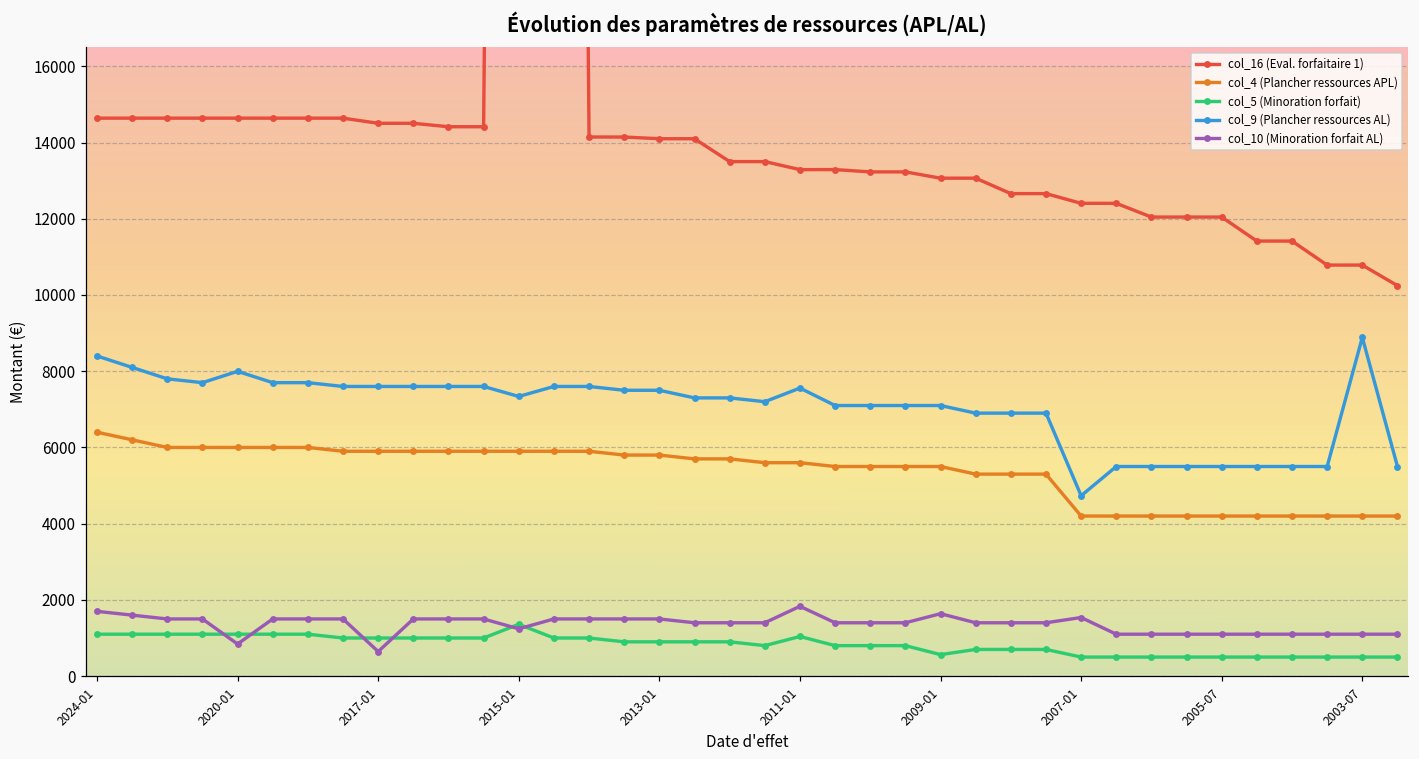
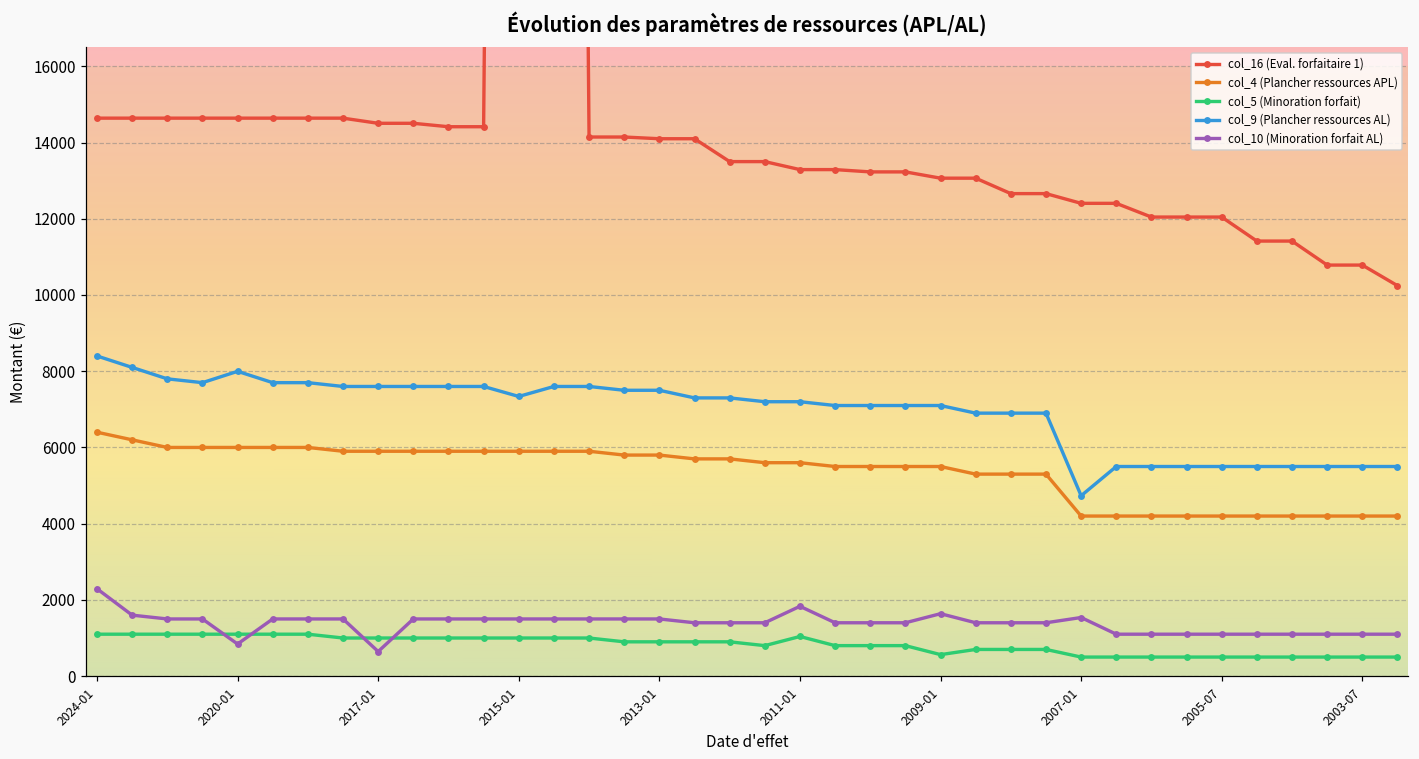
col_10 (Minoration forfait AL), 2024-01: 1700 -> 2300
col_5 (Minoration forfait), 2015-01: 1400 -> 1000
col_10 (Minoration forfait AL), 2015-01: 1200 -> 1500
col_9 (Plancher ressources AL), 2011-01: 7600 -> 7200
col_9 (Plancher ressources AL), 2003-07: 8900 -> 5500
